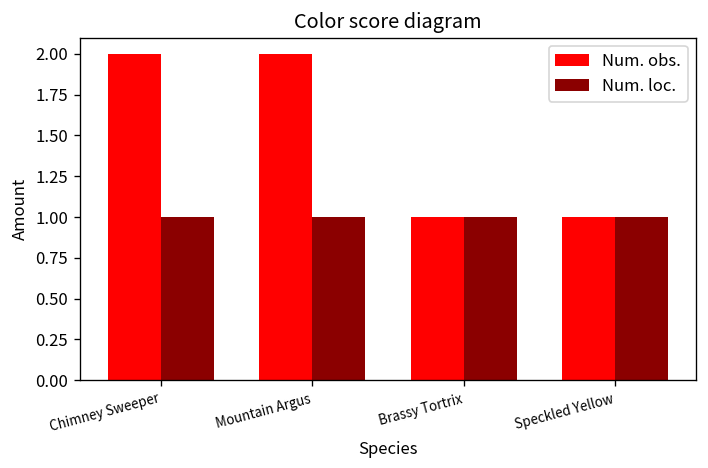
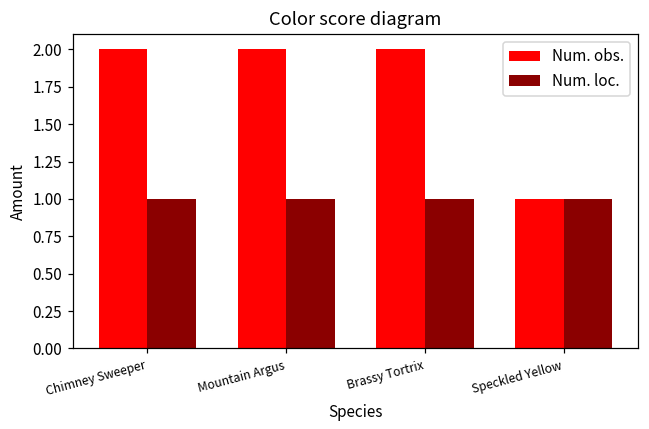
Num. obs., Brassy Tortrix: 1 -> 2
